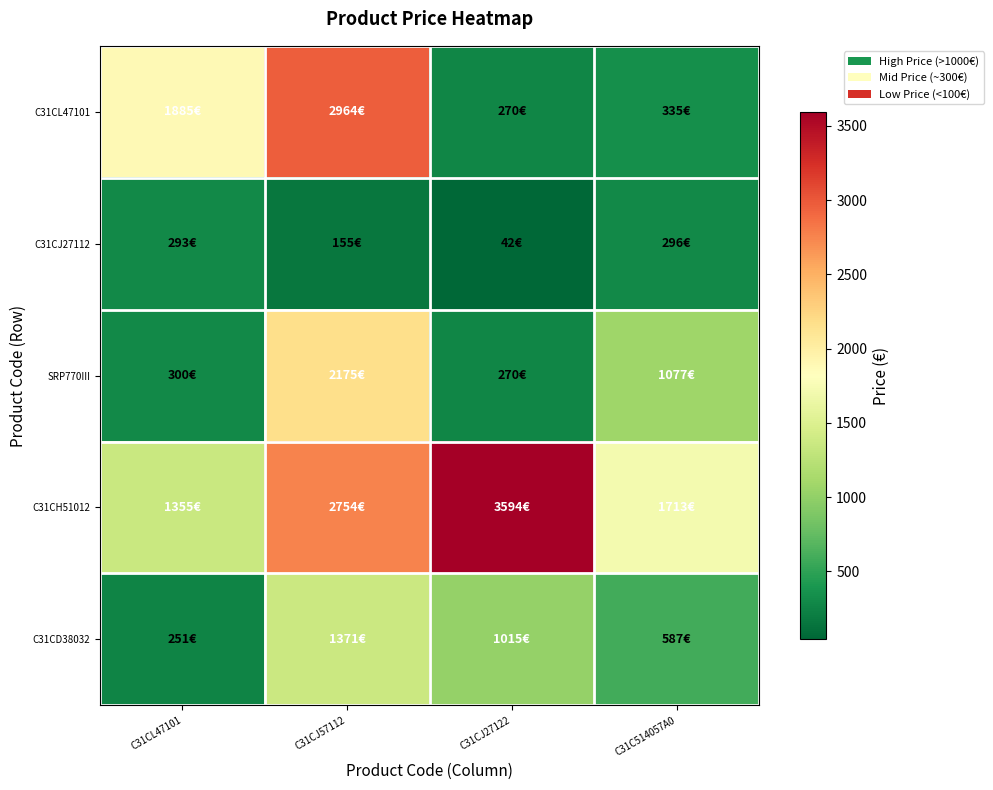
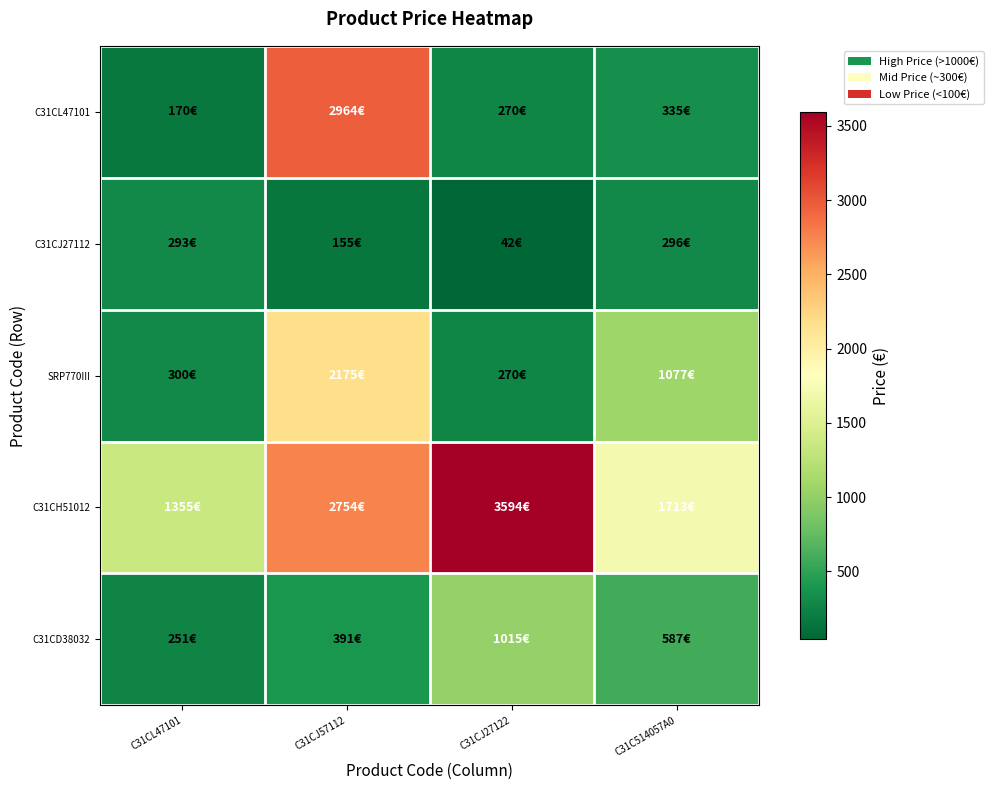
C31CL47101, C31CL47101: 1885€ -> 170€
C31CD38032, C31CJ57112: 1371€ -> 391€
